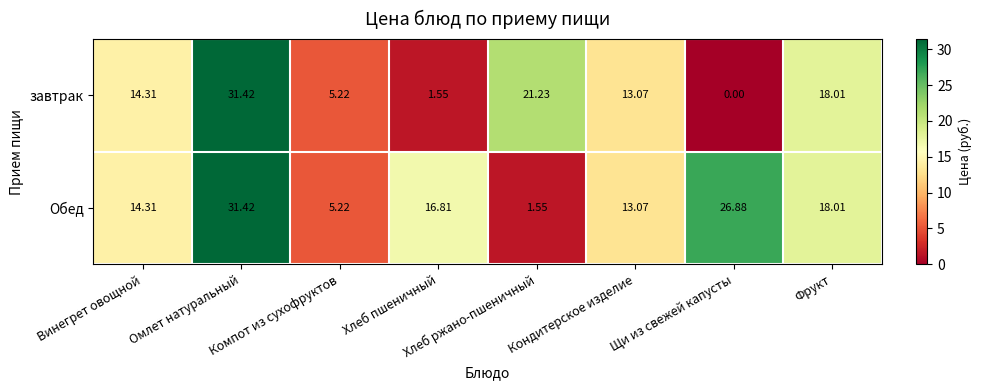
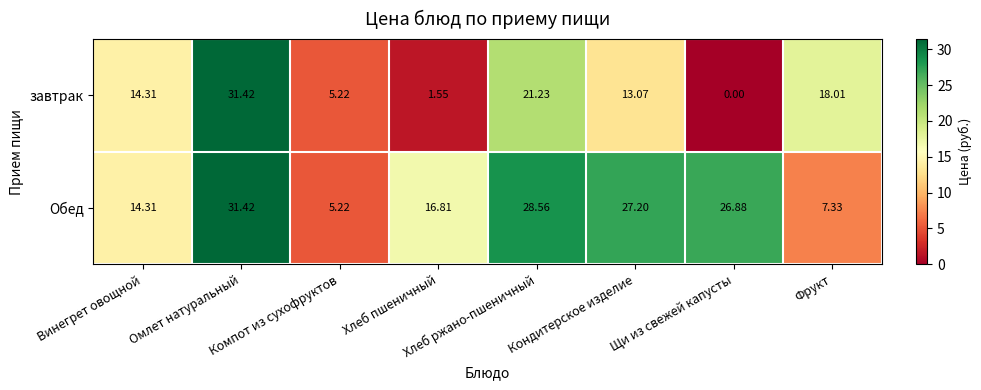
Обед, Хлеб ржано-пшеничный: 1.55 -> 28.56
Обед, Кондитерское изделие: 13.07 -> 27.20
Обед, Фрукт: 18.01 -> 7.33
